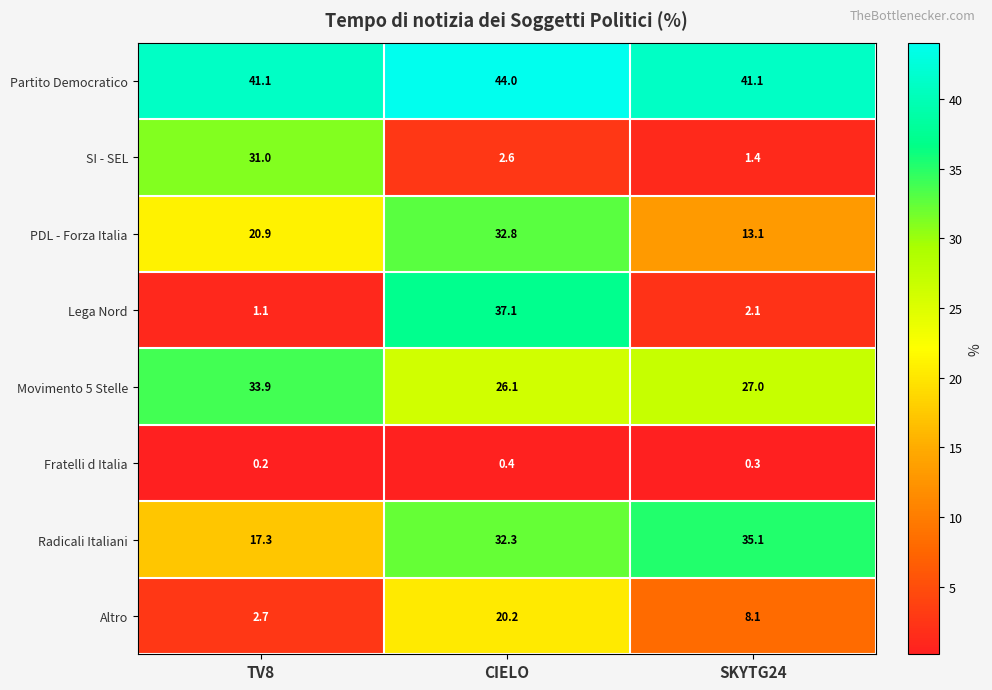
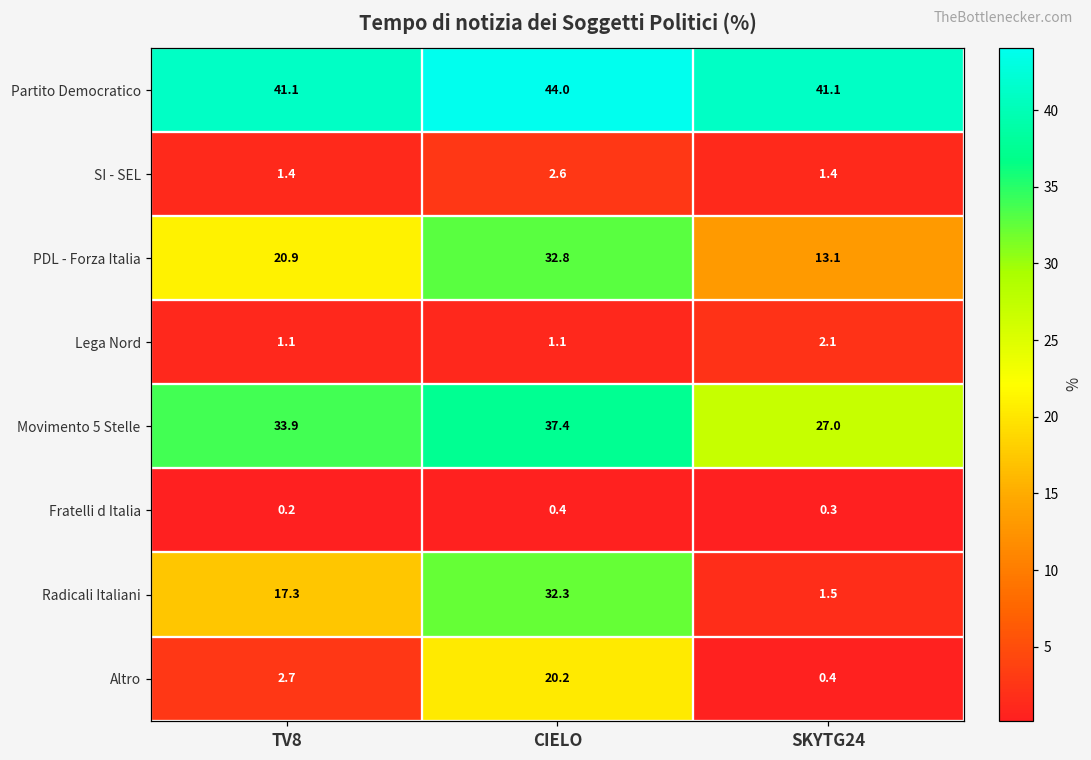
SI - SEL, TV8: 31.0 -> 1.4
Lega Nord, CIELO: 37.1 -> 1.1
Movimento 5 Stelle, CIELO: 26.1 -> 37.4
Radicali Italiani, SKYTG24: 35.1 -> 1.5
Altro, SKYTG24: 8.1 -> 0.4
